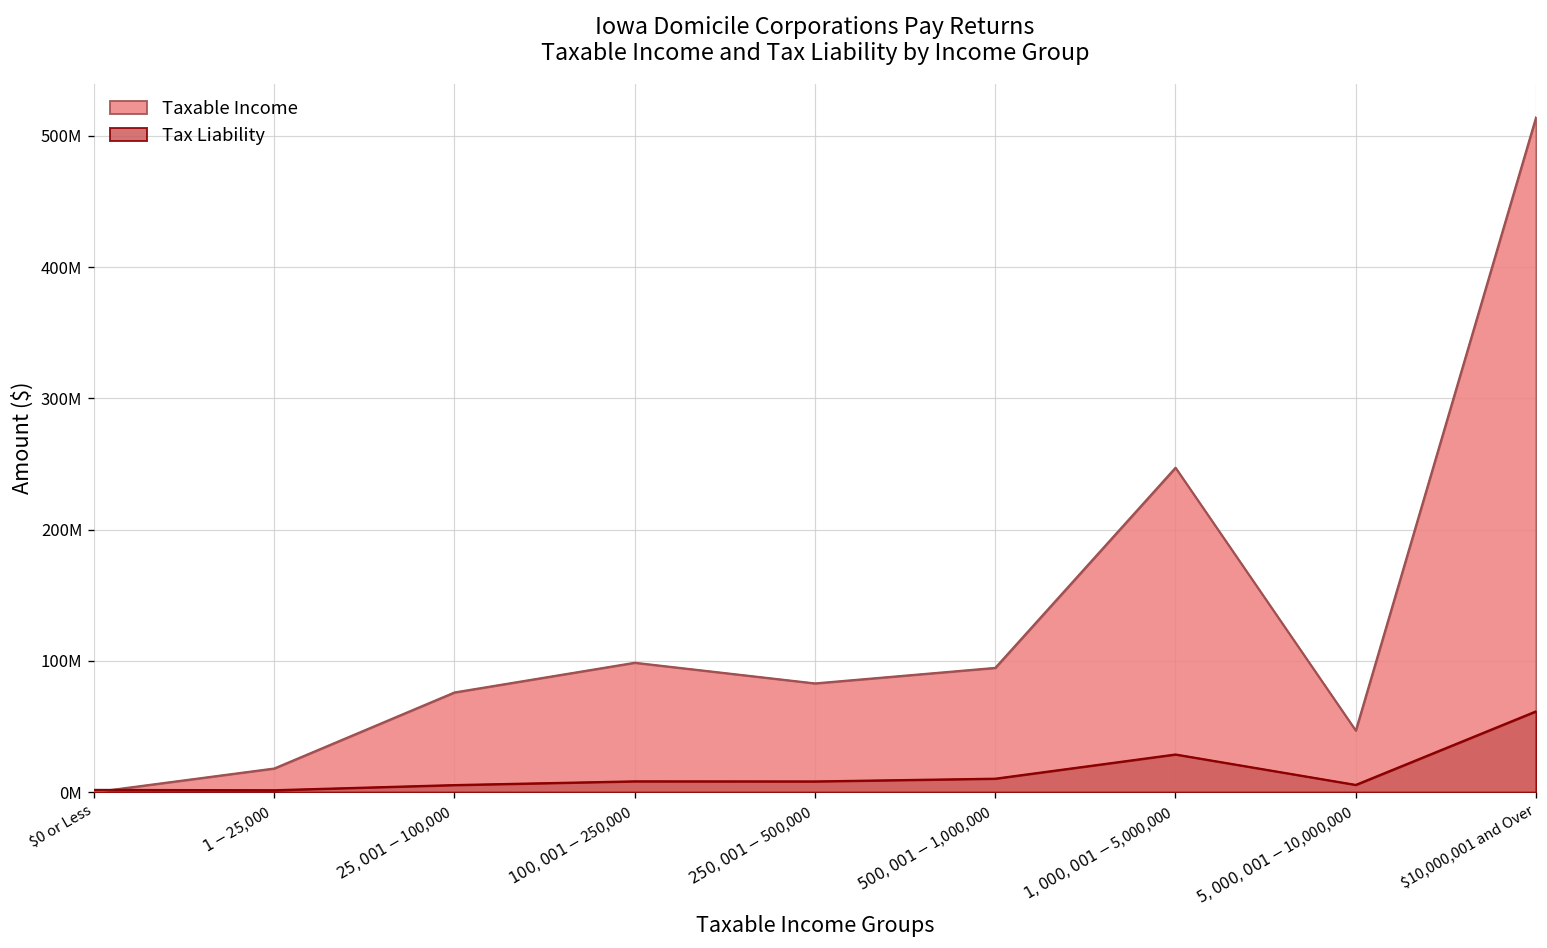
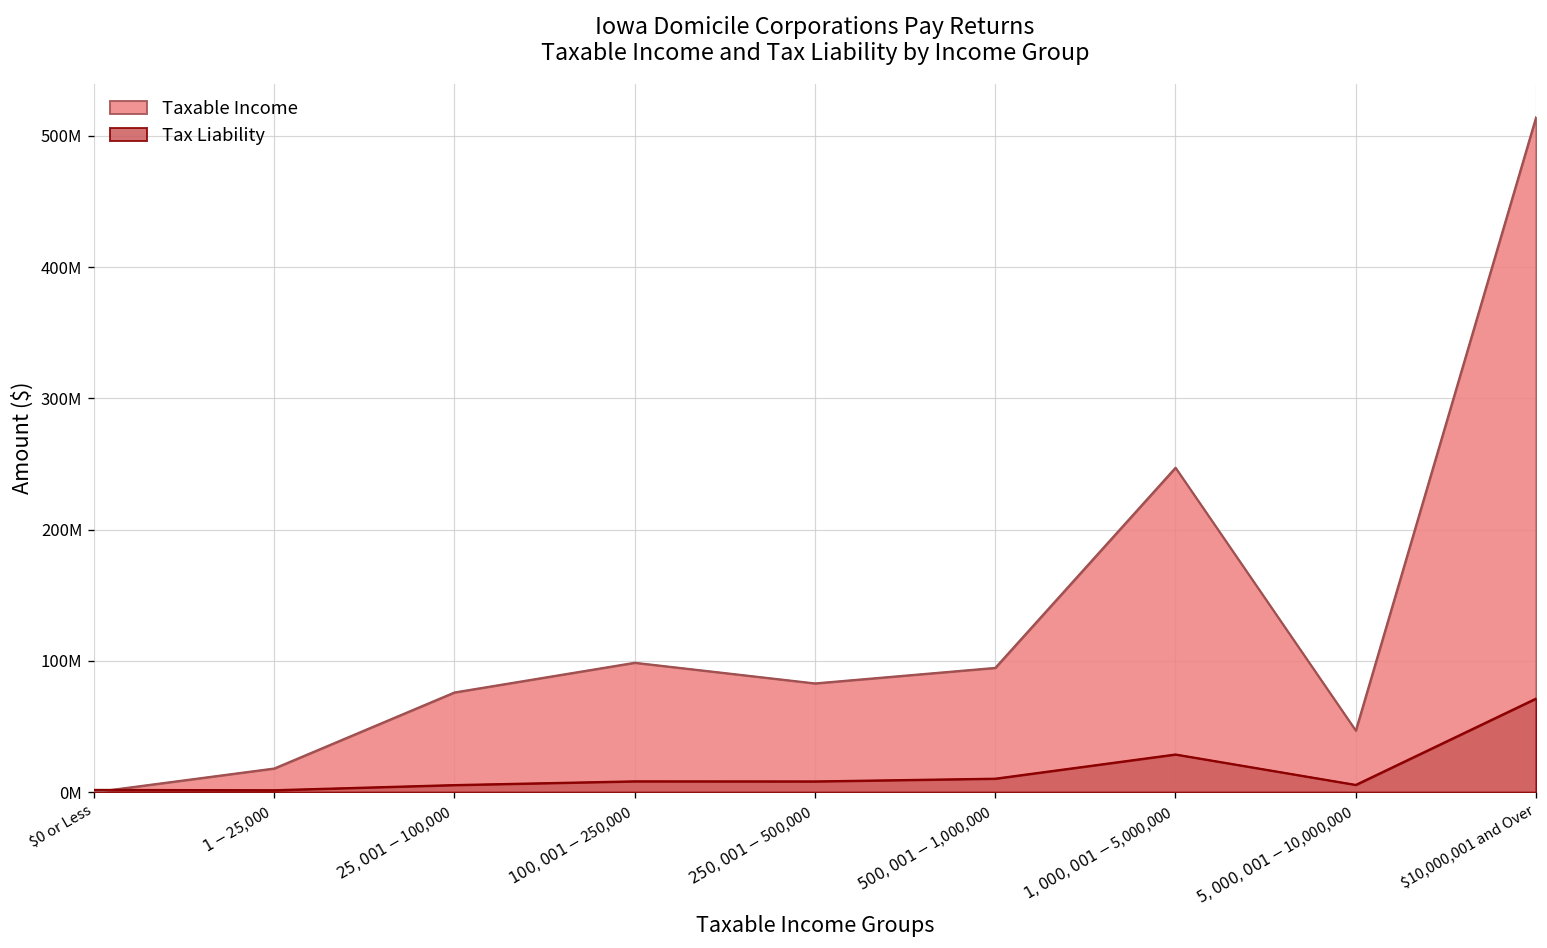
Tax Liability, $10,000,001 and Over: 62000000 -> 71000000
